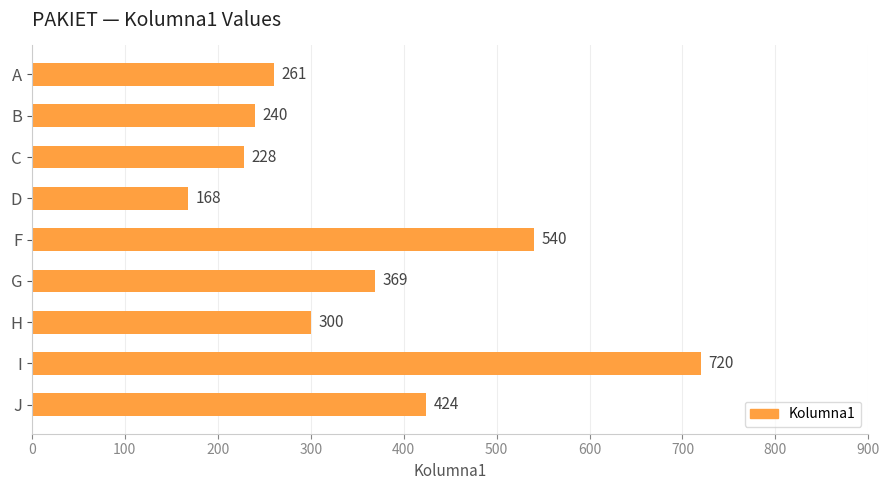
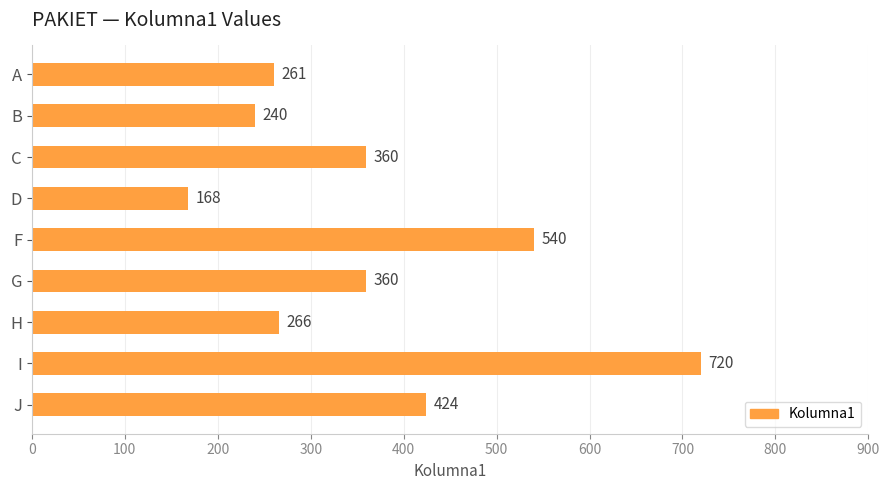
C: 228 -> 360
G: 369 -> 360
H: 300 -> 266
